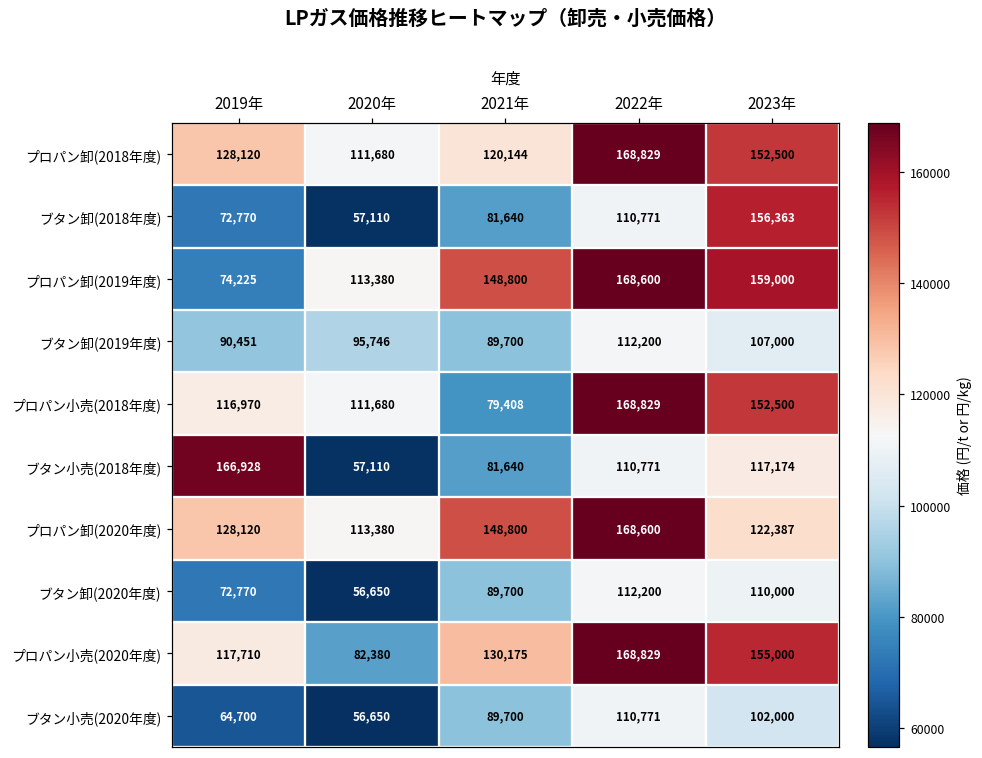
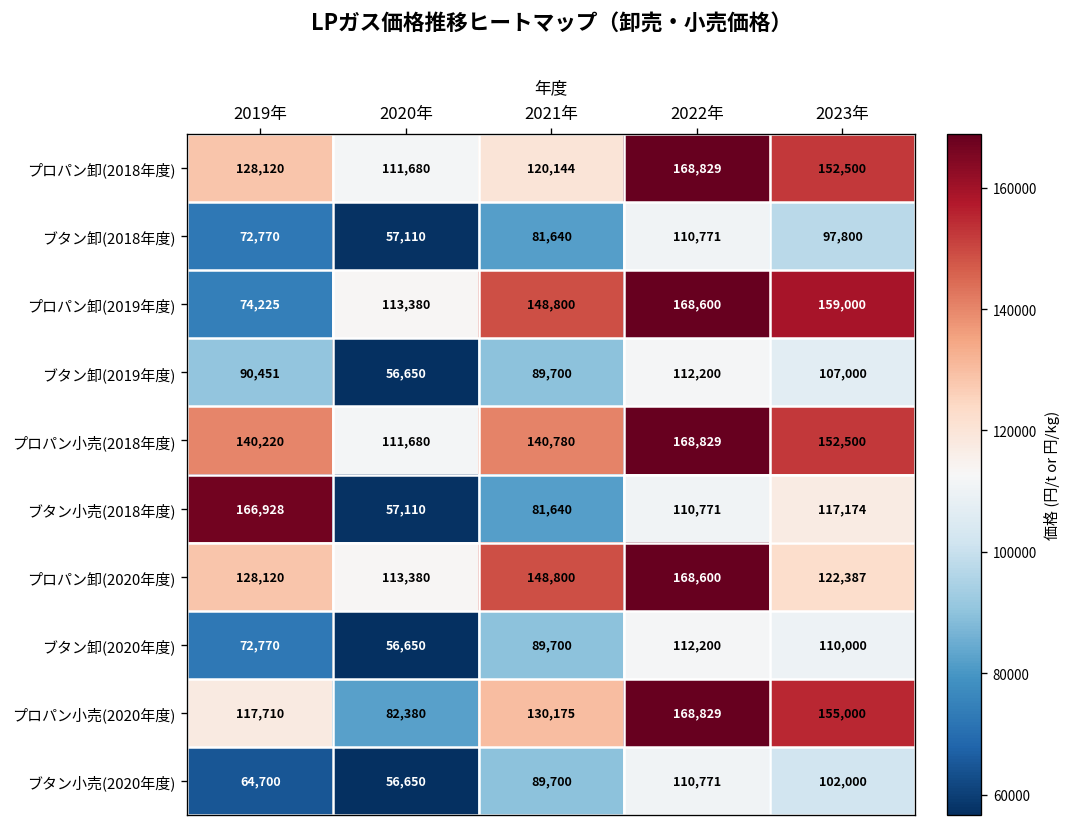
ブタン卸(2018年度), 2023年: 156,363 -> 97,800
ブタン卸(2019年度), 2020年: 95,746 -> 56,650
プロパン小売(2018年度), 2019年: 116,970 -> 140,220
プロパン小売(2018年度), 2021年: 79,408 -> 140,780
